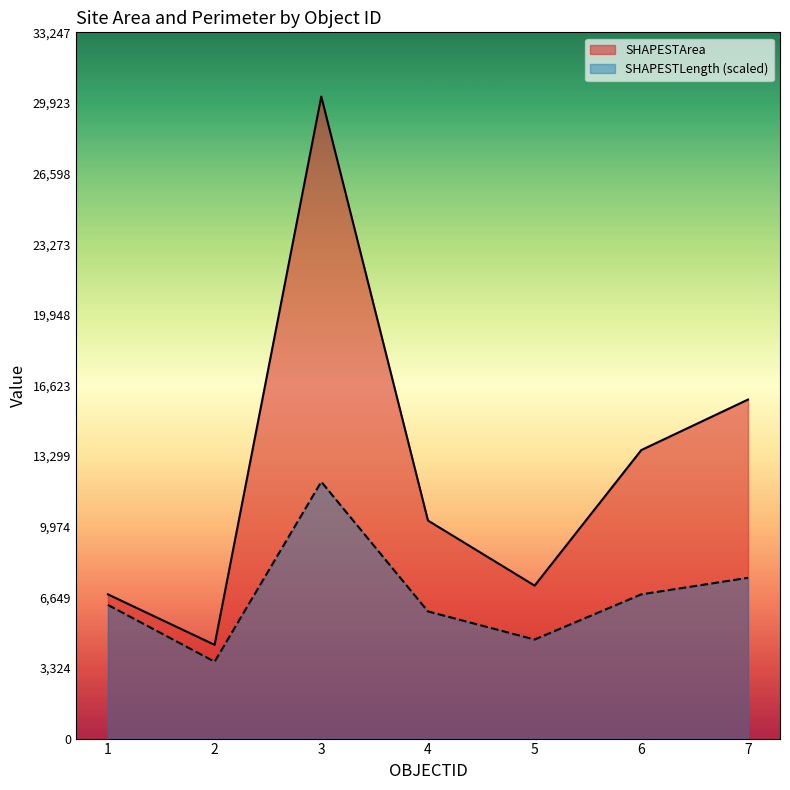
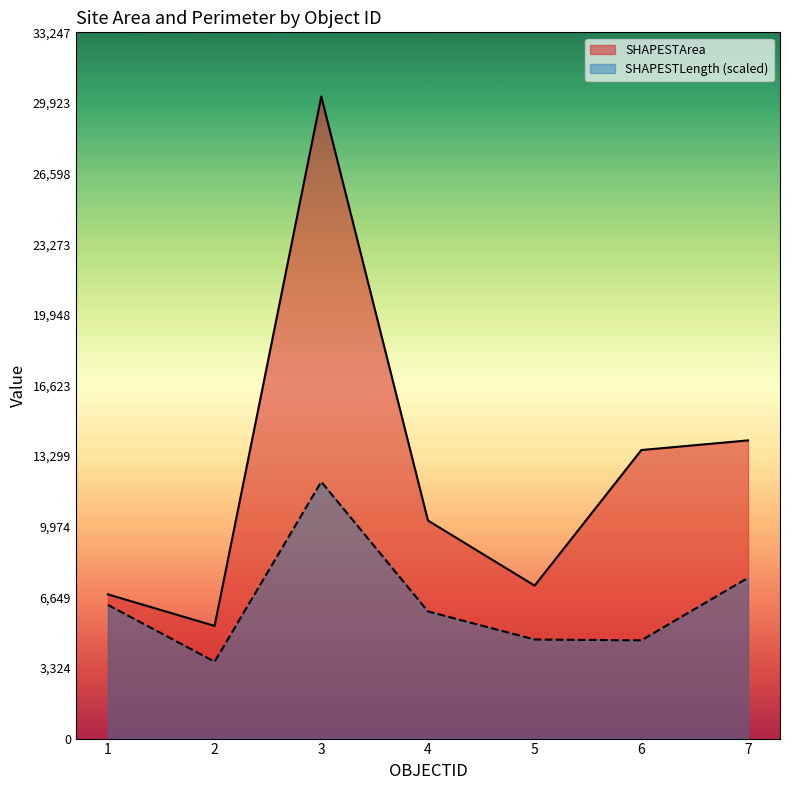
SHAPESTArea, 2: 4,400 -> 5,300
SHAPESTLength (scaled), 6: 6,800 -> 4,600
SHAPESTArea, 7: 16,000 -> 14,000
